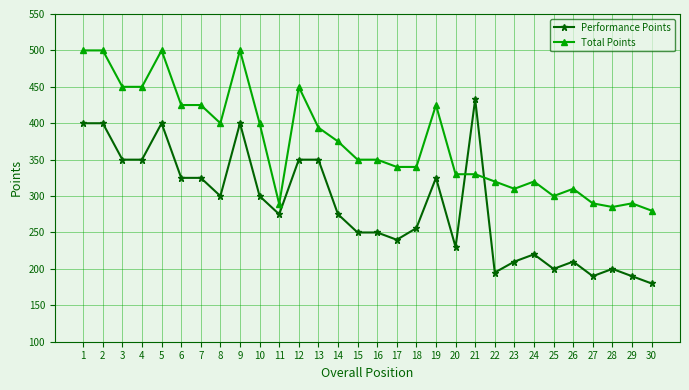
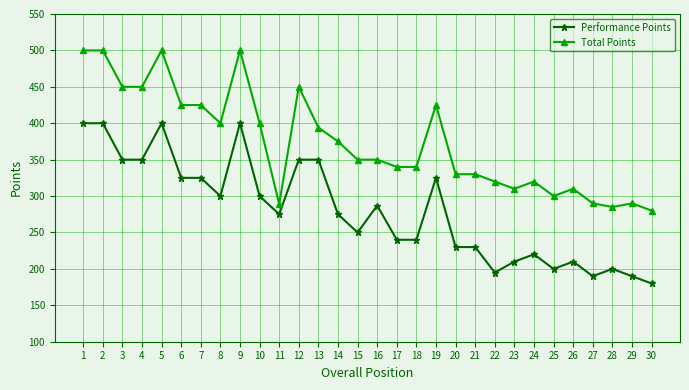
Performance Points, 16: 250 -> 290
Performance Points, 18: 260 -> 240
Performance Points, 21: 430 -> 230
